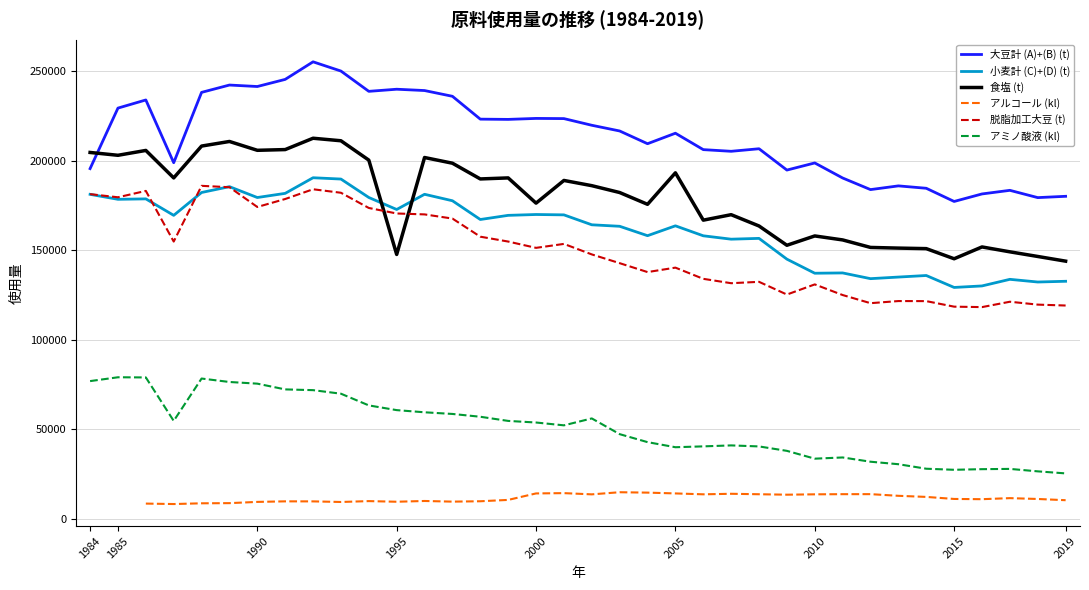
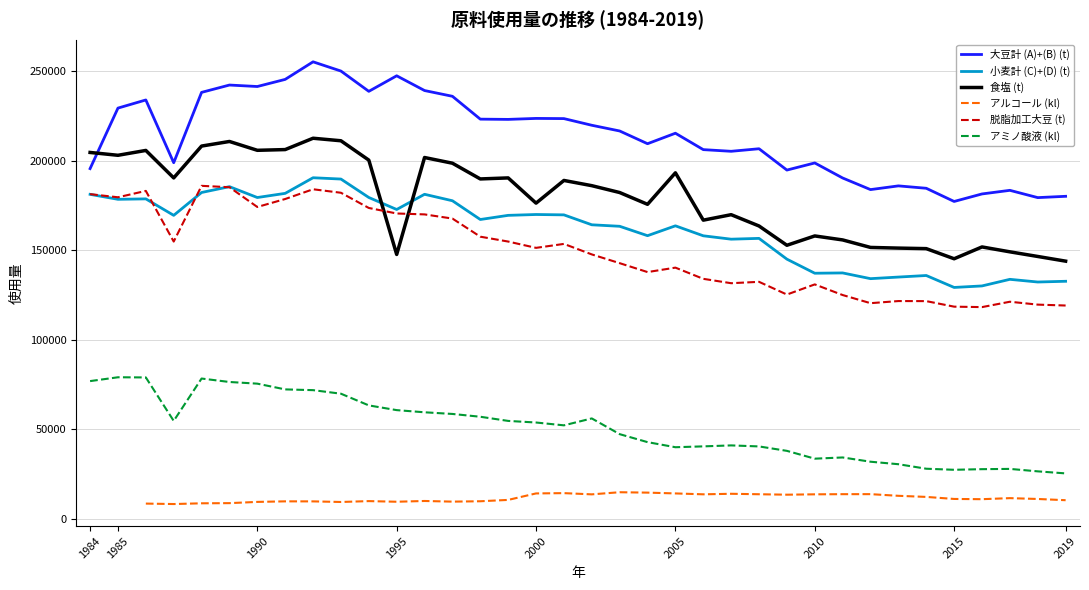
大豆計 (A)+(B) (t), 1995: 240000 -> 248000
